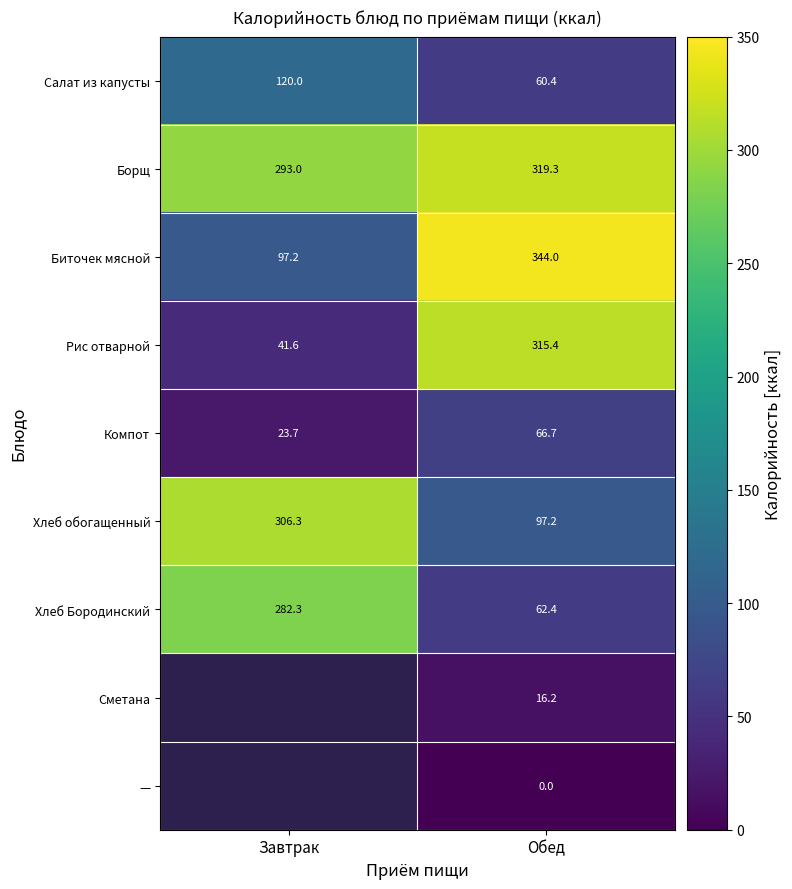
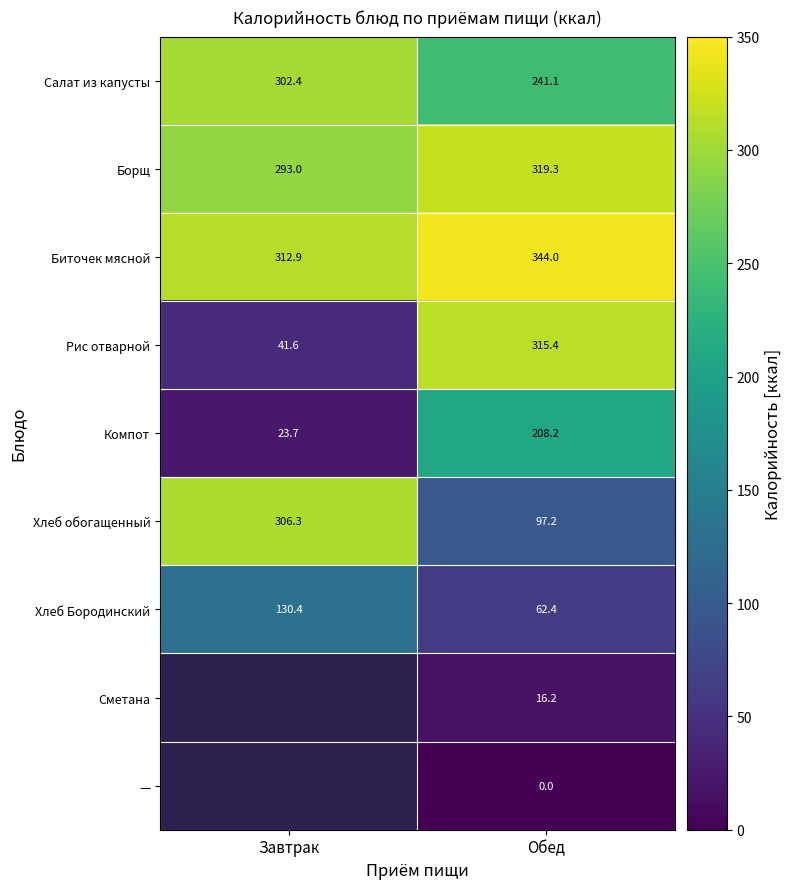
Салат из капусты, Завтрак: 120.0 -> 302.4
Салат из капусты, Обед: 60.4 -> 241.1
Биточек мясной, Завтрак: 97.2 -> 312.9
Компот, Обед: 66.7 -> 208.2
Хлеб Бородинский, Завтрак: 282.3 -> 130.4
